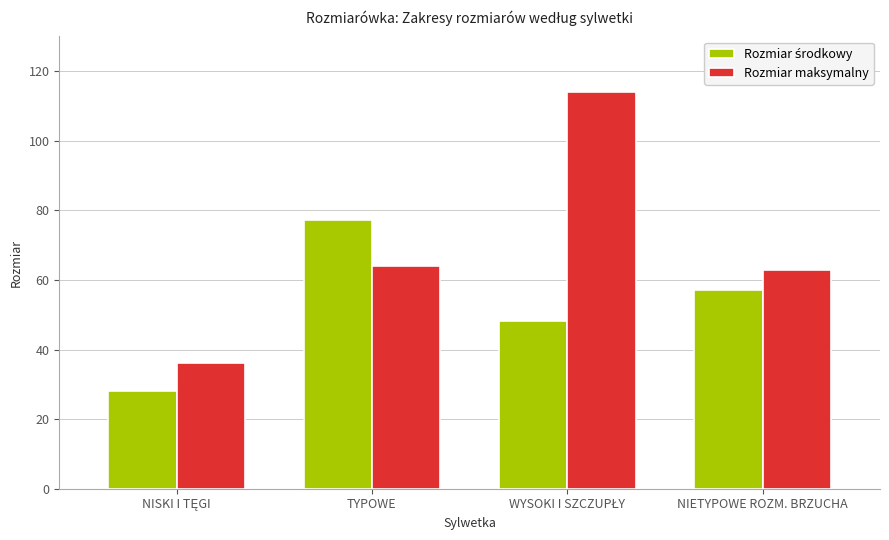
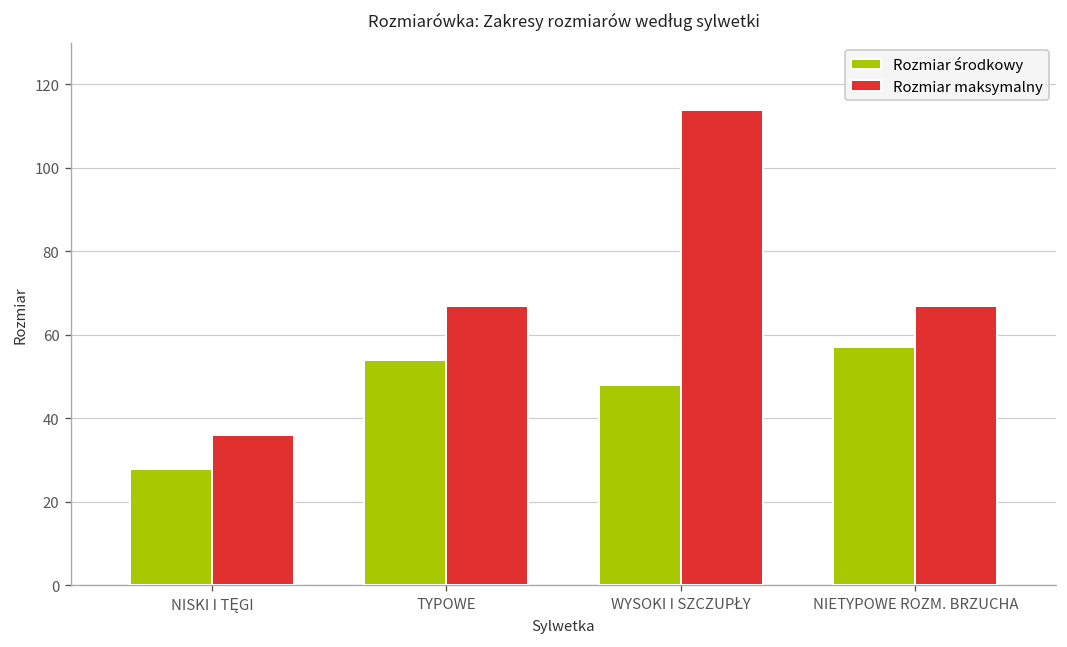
Rozmiar środkowy, TYPOWE: 77 -> 54
Rozmiar maksymalny, TYPOWE: 64 -> 67
Rozmiar maksymalny, NIETYPOWE ROZM. BRZUCHA: 63 -> 67
